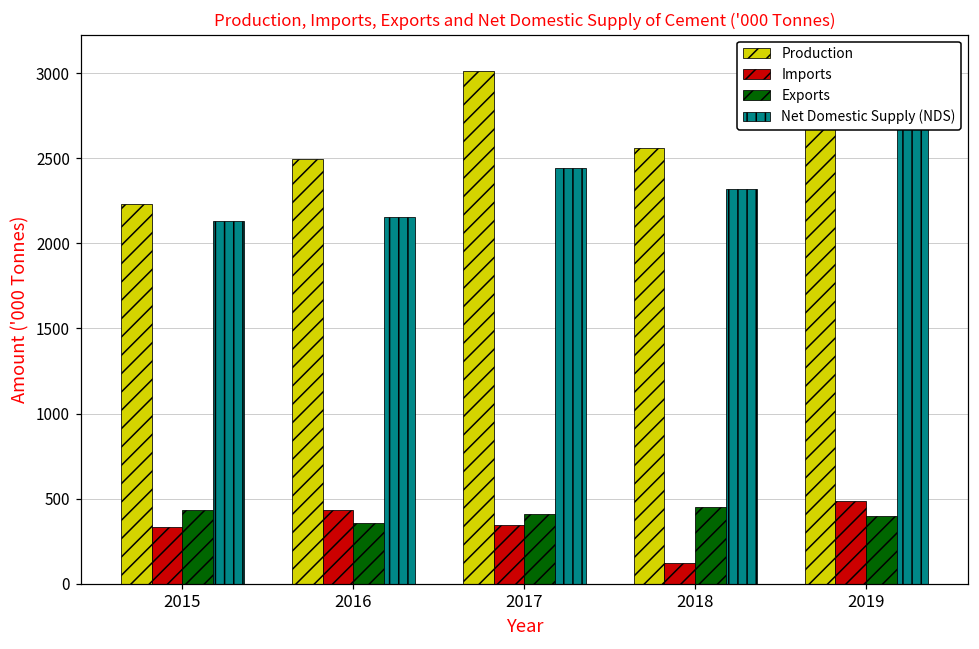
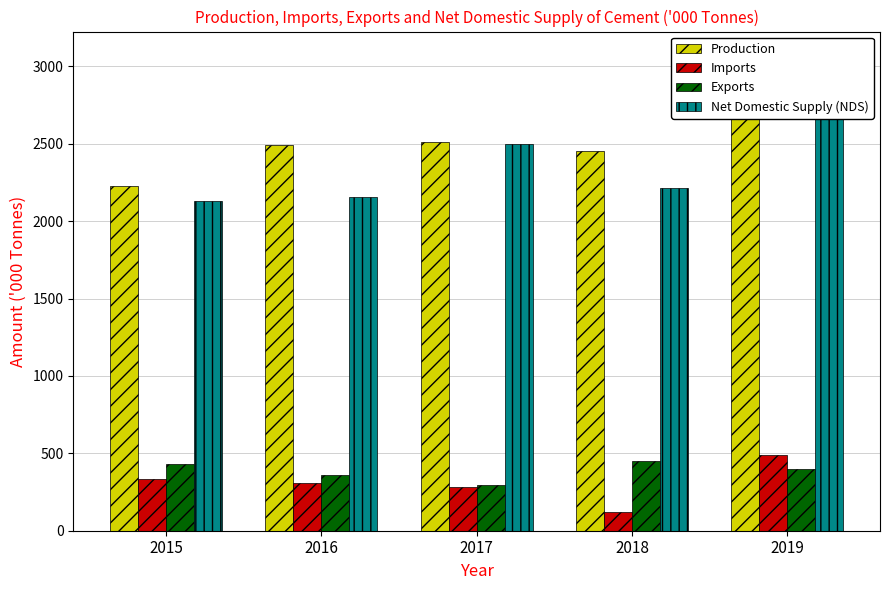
Imports, 2016: 430 -> 310
Production, 2017: 3010 -> 2510
Imports, 2017: 340 -> 280
Exports, 2017: 410 -> 300
Net Domestic Supply (NDS), 2017: 2450 -> 2500
Production, 2018: 2560 -> 2450
Net Domestic Supply (NDS), 2018: 2320 -> 2220
